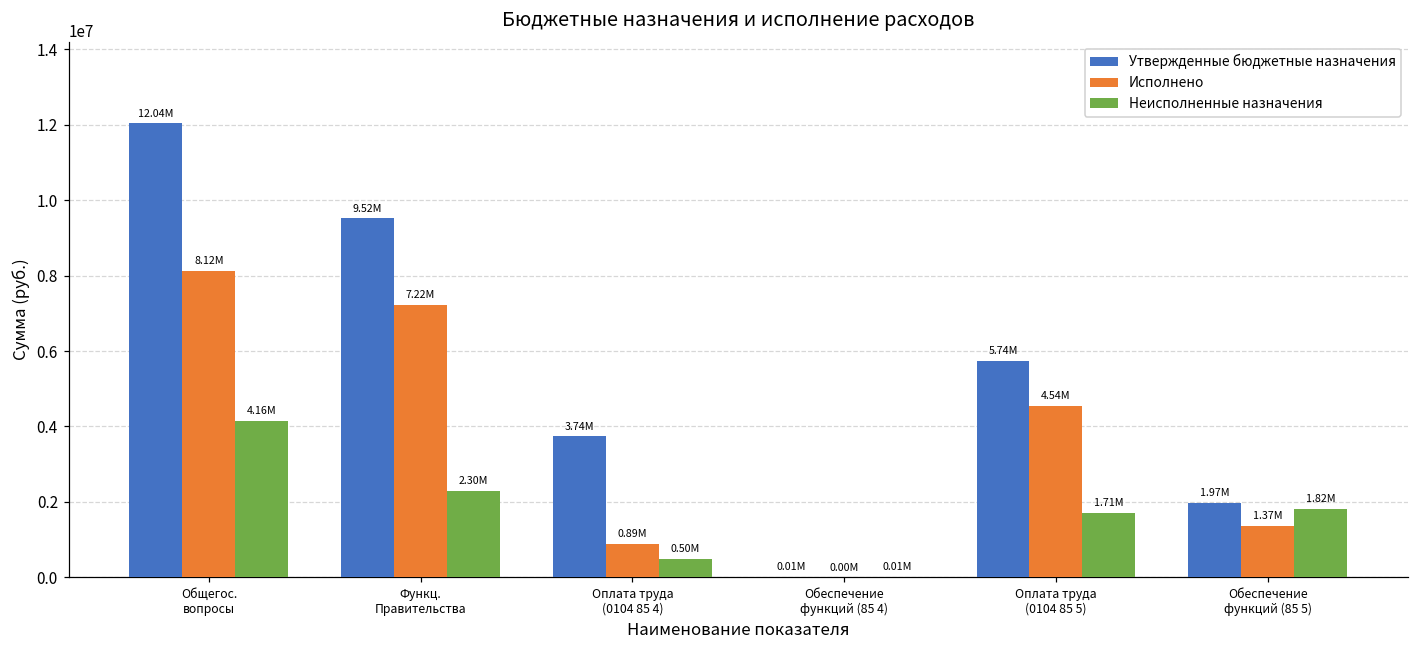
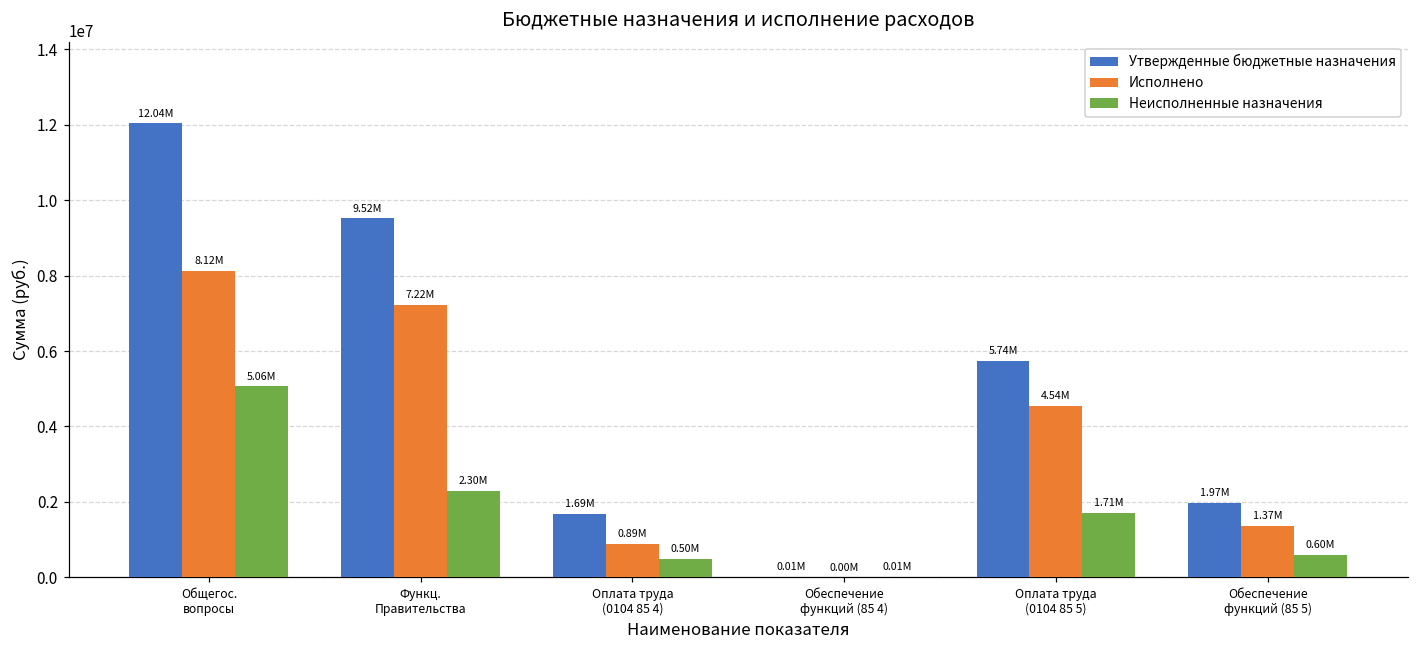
Неисполненные назначения, Общегос. вопросы: 4.16M -> 5.06M
Утвержденные бюджетные назначения, Оплата труда (0104 85 4): 3.74M -> 1.69M
Неисполненные назначения, Обеспечение функций (85 5): 1.82M -> 0.60M
